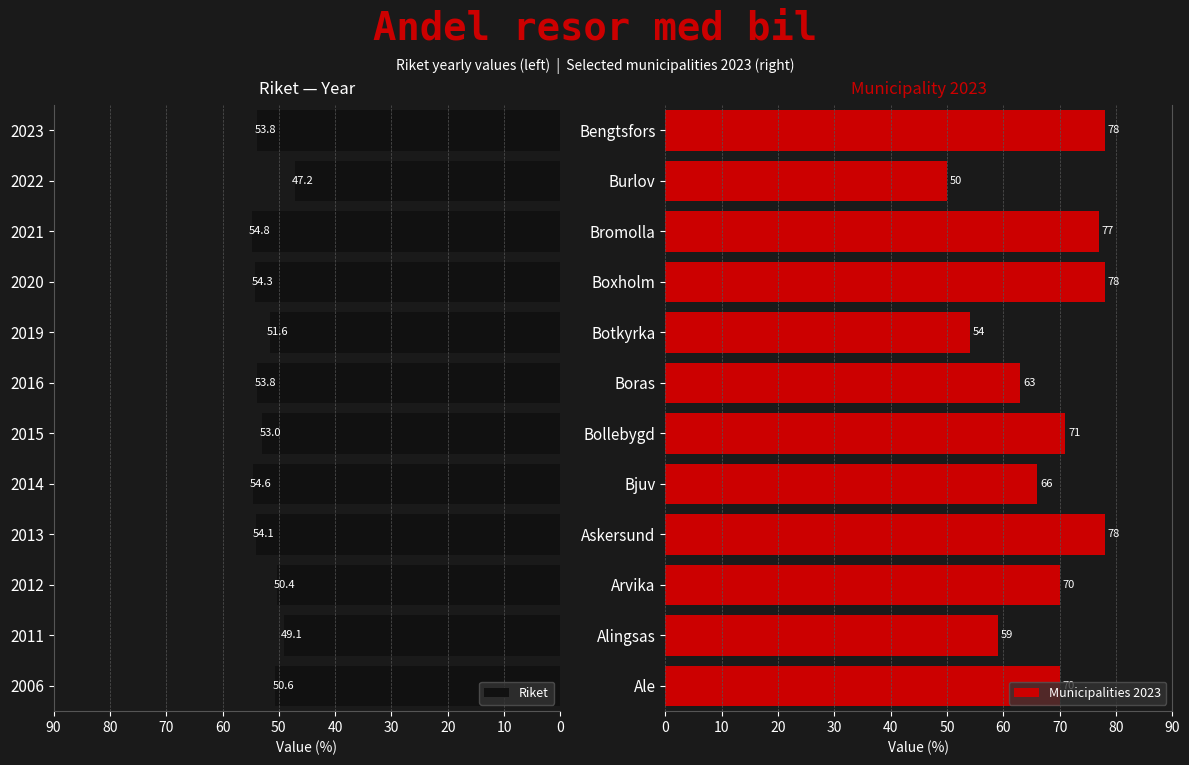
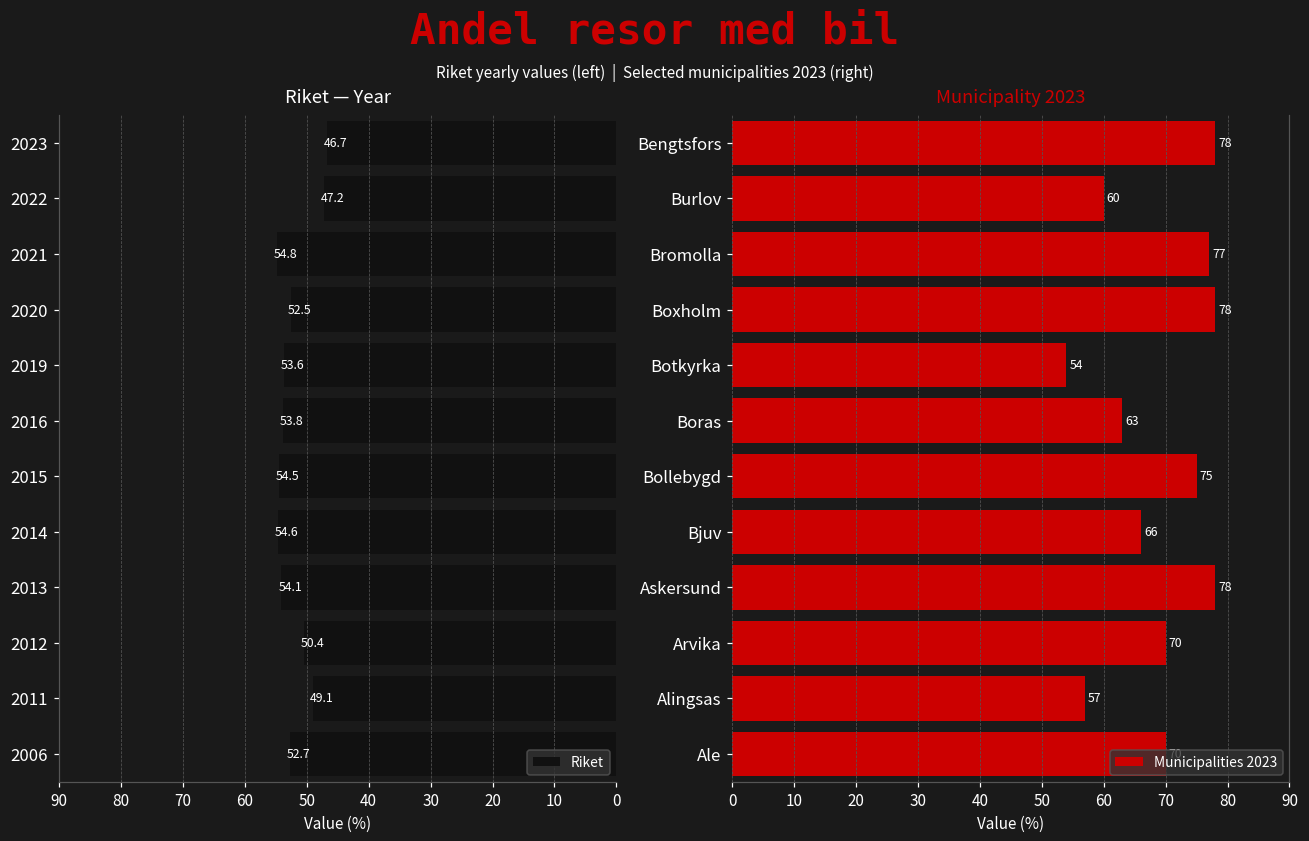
Riket — Year, 2023: 53.8 -> 46.7
Riket — Year, 2020: 54.3 -> 52.5
Riket — Year, 2019: 51.6 -> 53.6
Riket — Year, 2015: 53.0 -> 54.5
Riket — Year, 2006: 50.6 -> 52.7
Municipality 2023, Burlov: 50 -> 60
Municipality 2023, Bollebygd: 71 -> 75
Municipality 2023, Alingsas: 59 -> 57
